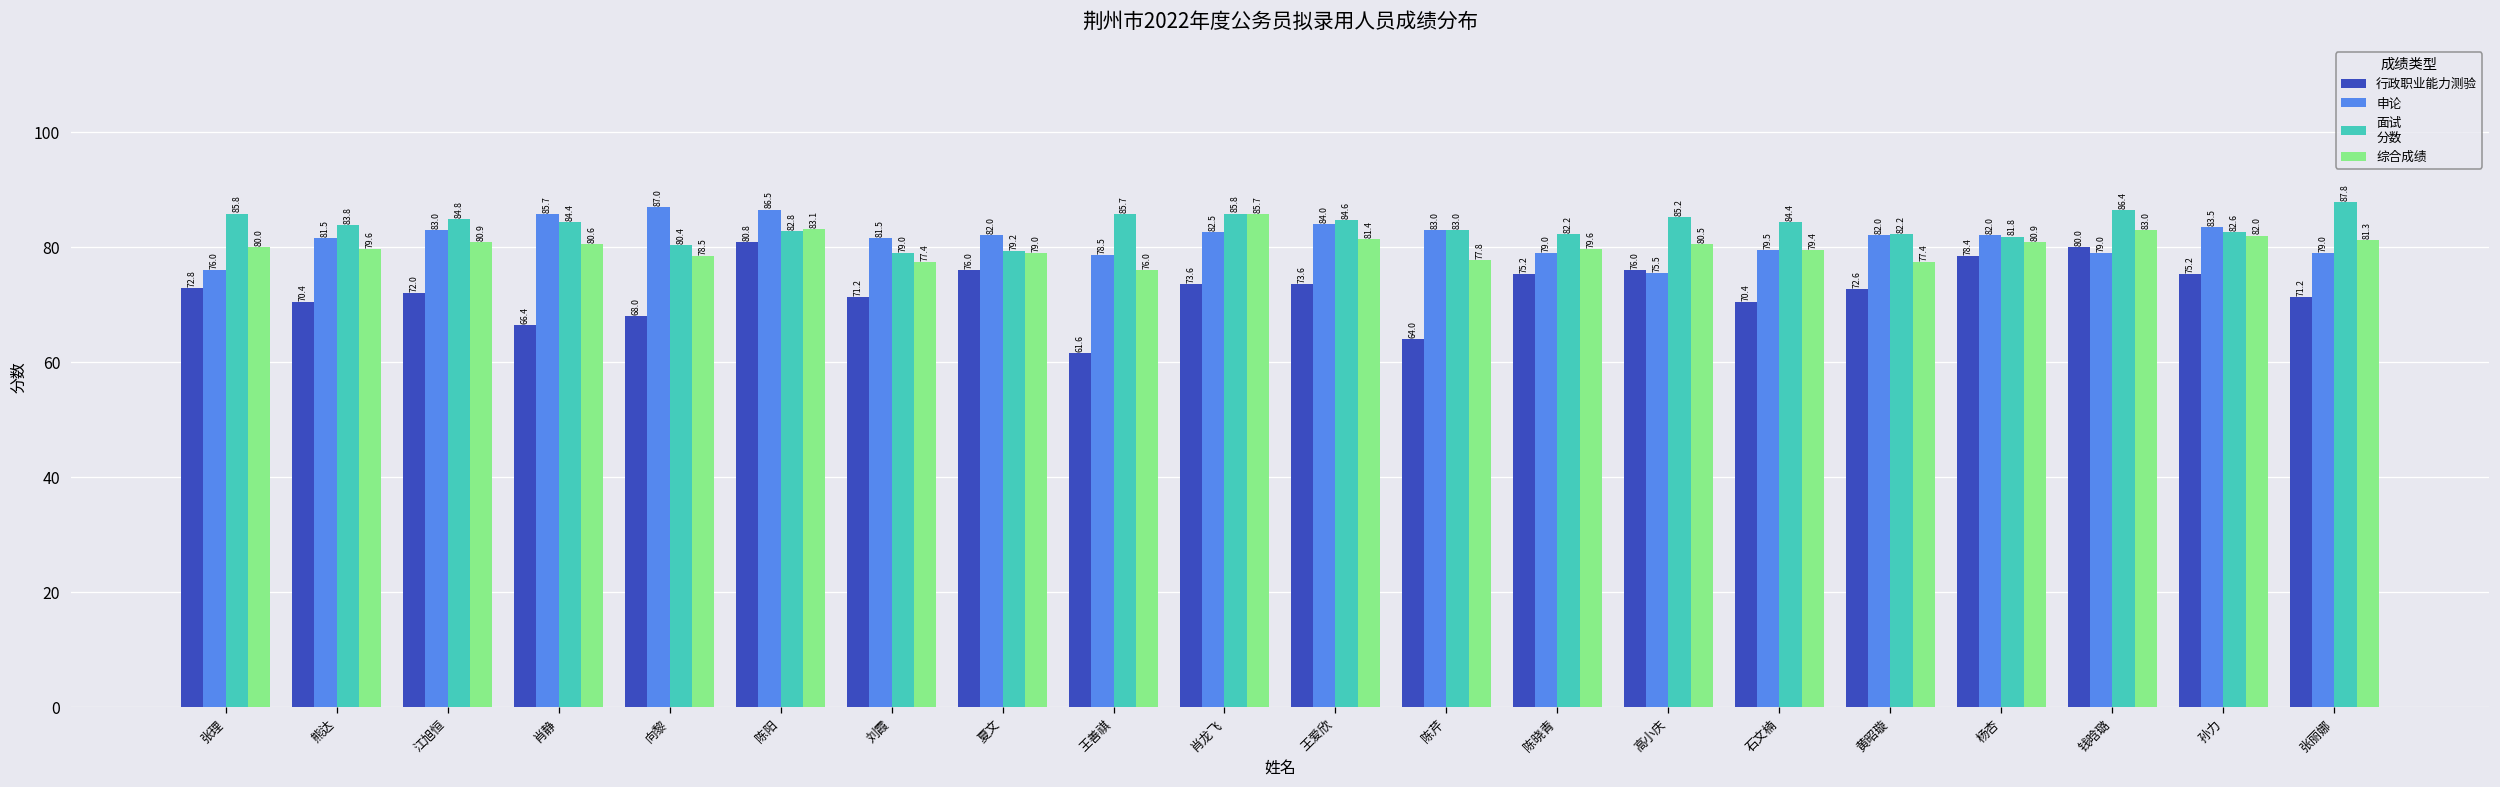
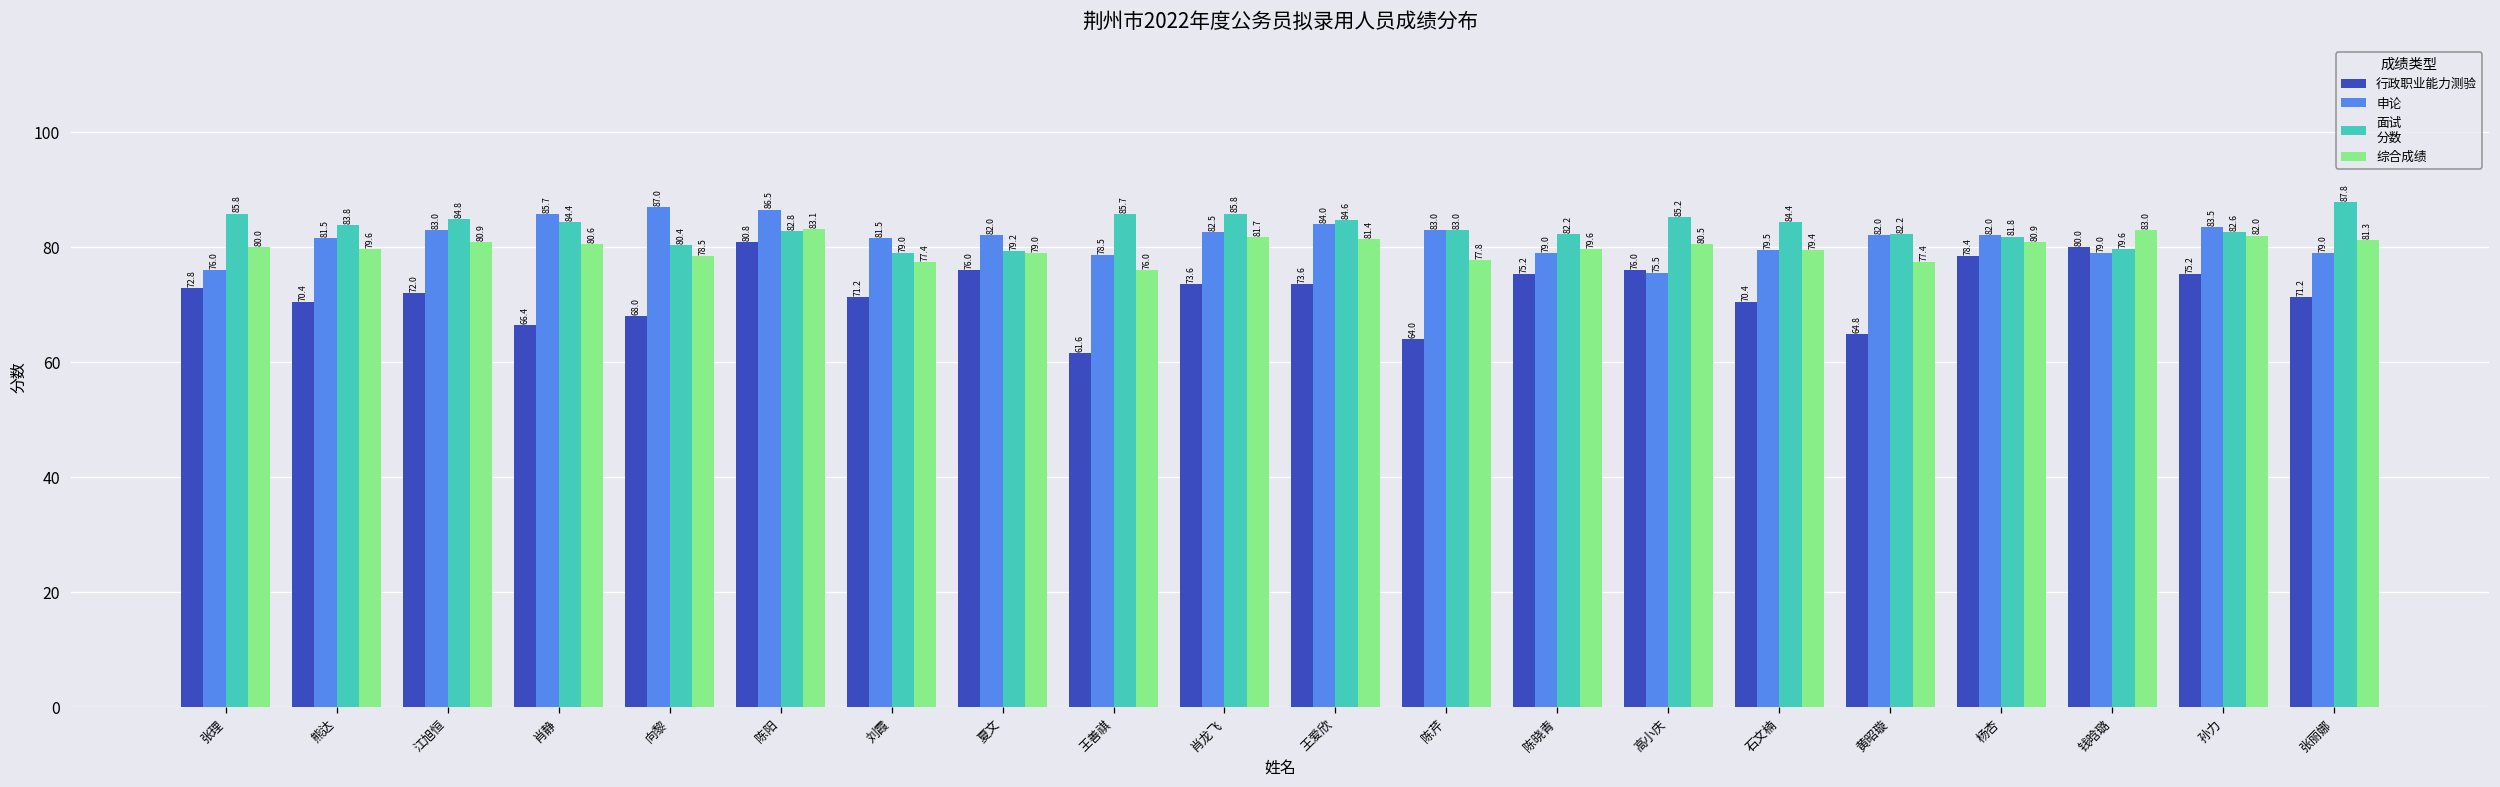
综合成绩, 肖龙飞: 85.7 -> 81.7
行政职业能力测验, 黄昭璇: 72.6 -> 64.8
面试 分数, 钱晗璐: 86.4 -> 79.6
